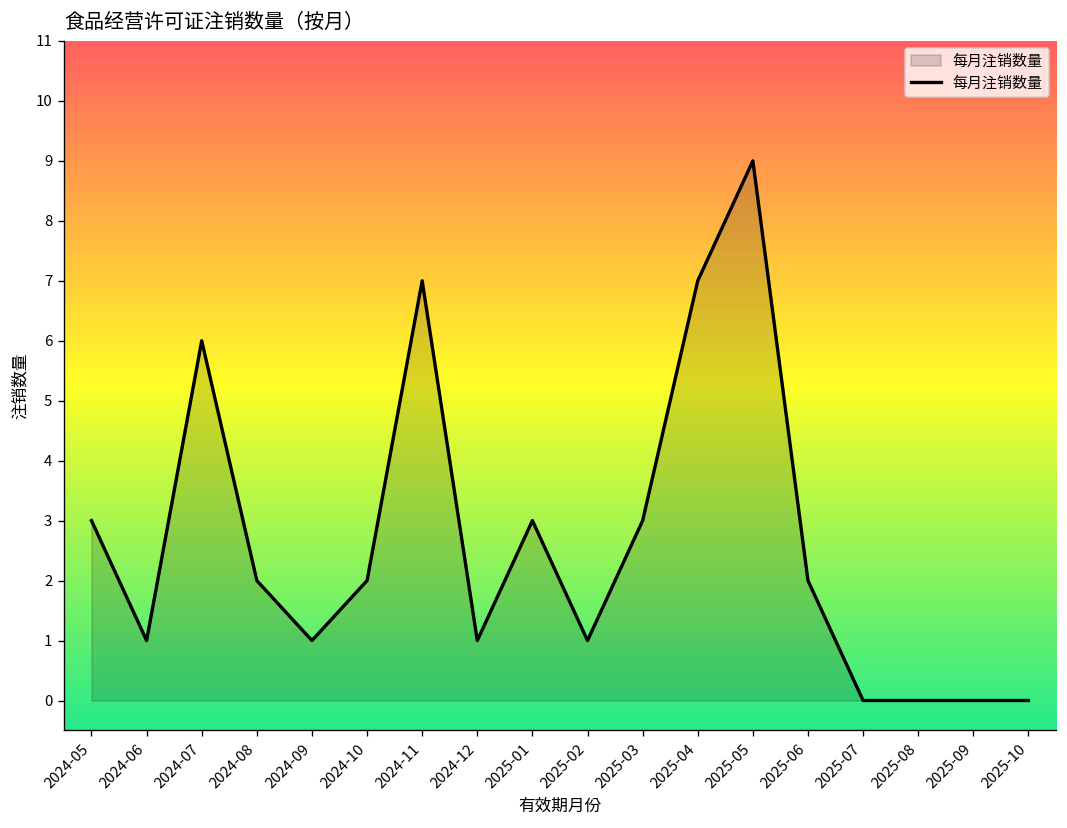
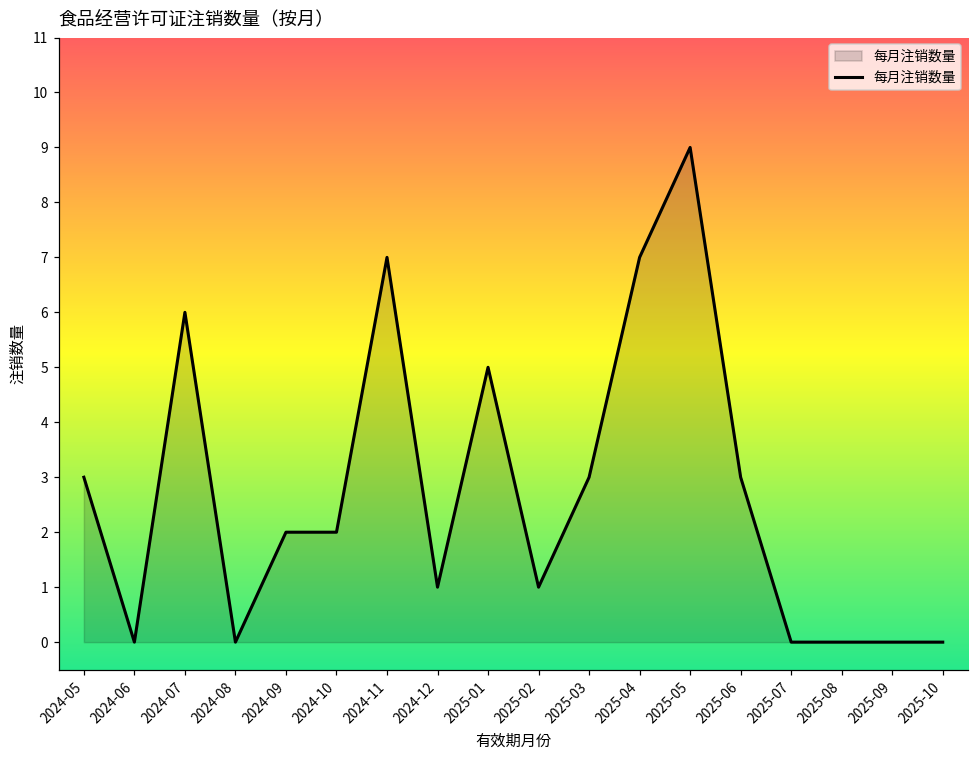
2024-06: 1 -> 0
2024-08: 2 -> 0
2024-09: 1 -> 2
2025-01: 3 -> 5
2025-06: 2 -> 3
